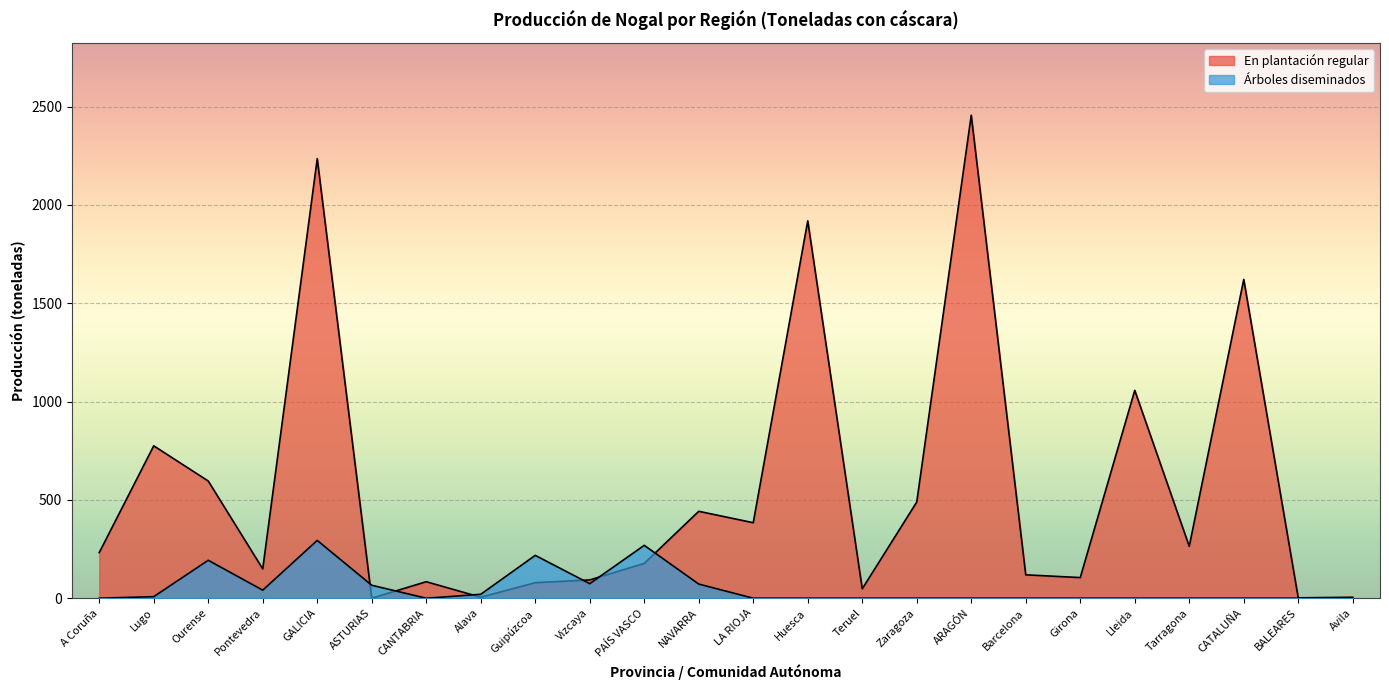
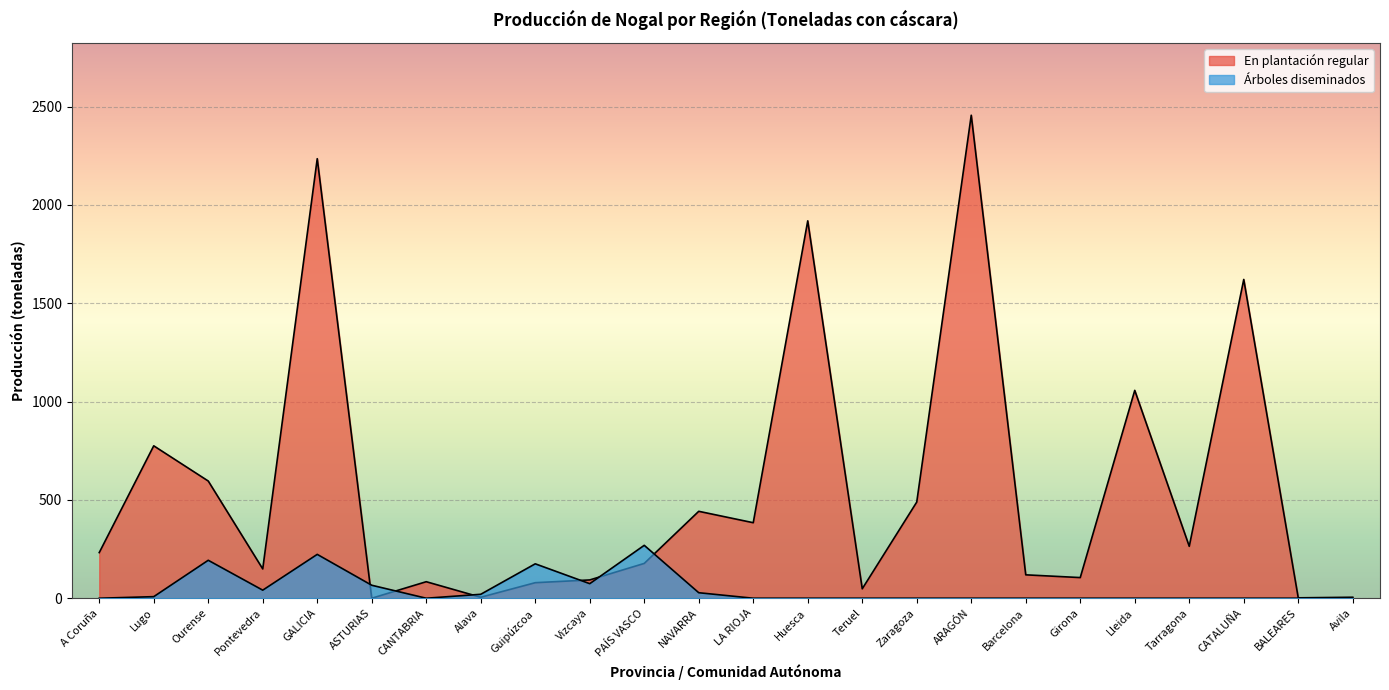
Árboles diseminados, GALICIA: 290 -> 220
Árboles diseminados, Guipúzcoa: 220 -> 180
Árboles diseminados, NAVARRA: 70 -> 30
